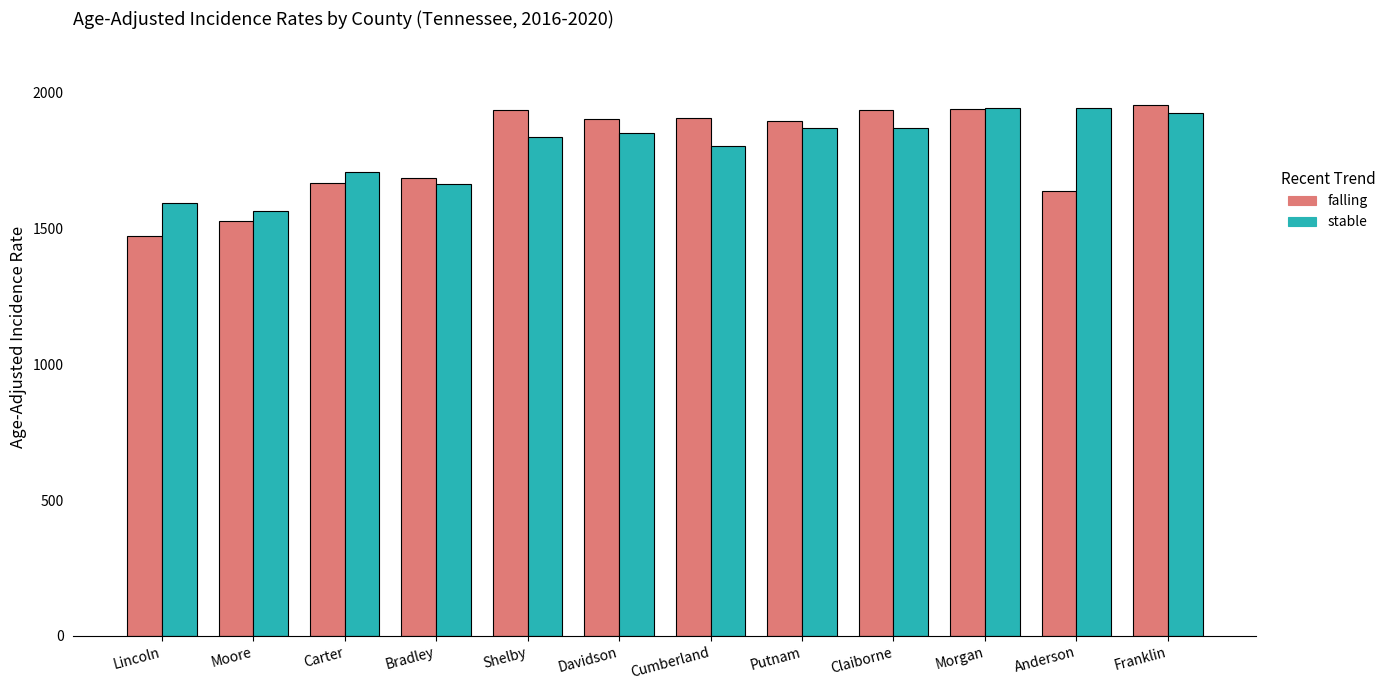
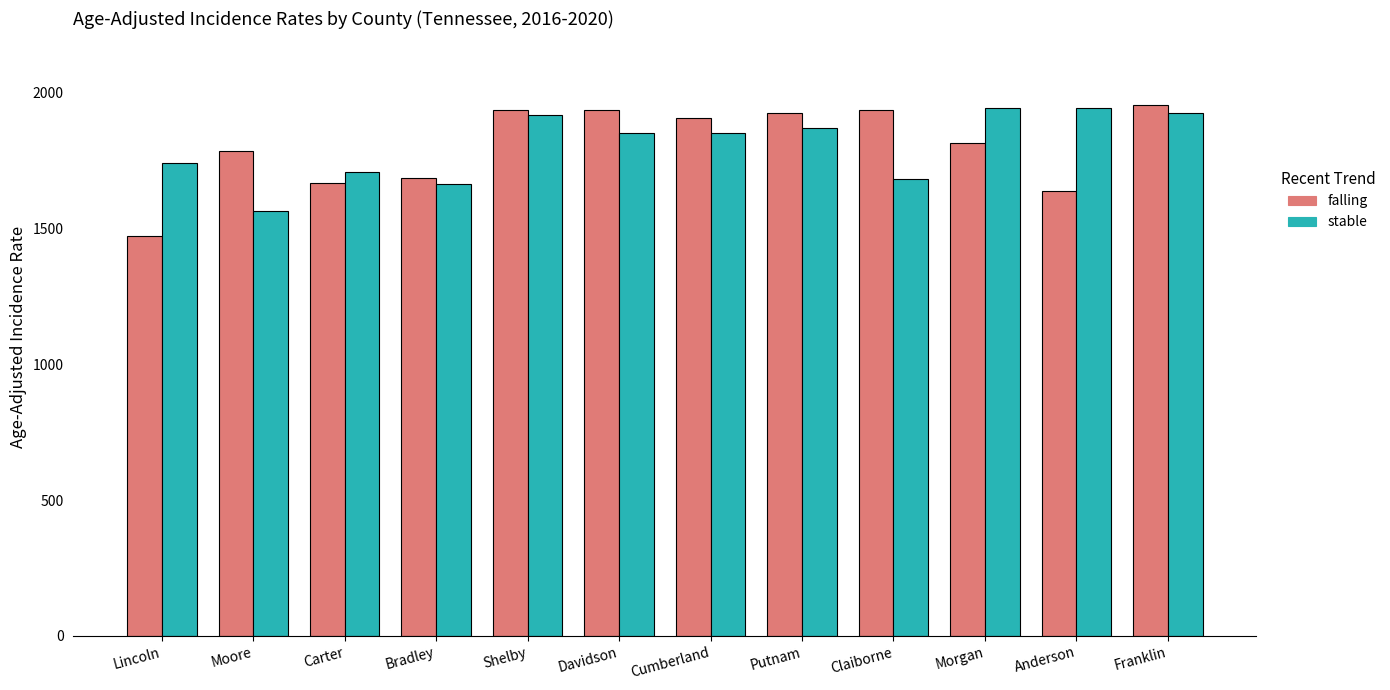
stable, Lincoln: 1600 -> 1740
falling, Moore: 1530 -> 1790
stable, Shelby: 1840 -> 1920
falling, Davidson: 1900 -> 1940
stable, Cumberland: 1800 -> 1850
falling, Putnam: 1900 -> 1930
stable, Claiborne: 1870 -> 1680
falling, Morgan: 1940 -> 1820
